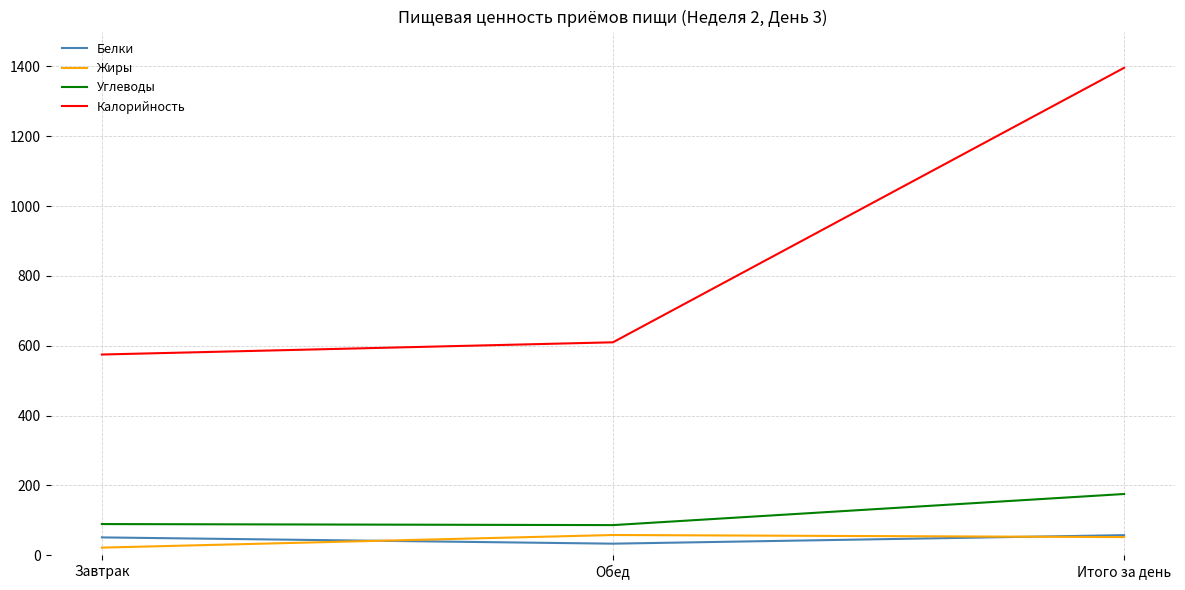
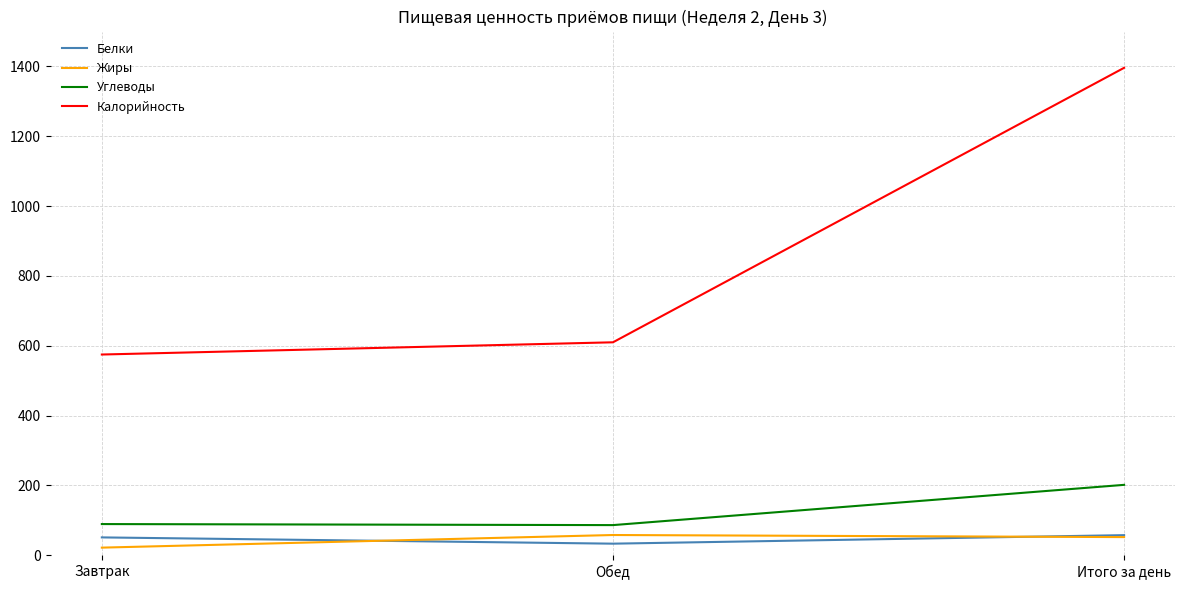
Углеводы, Итого за день: 180 -> 200
